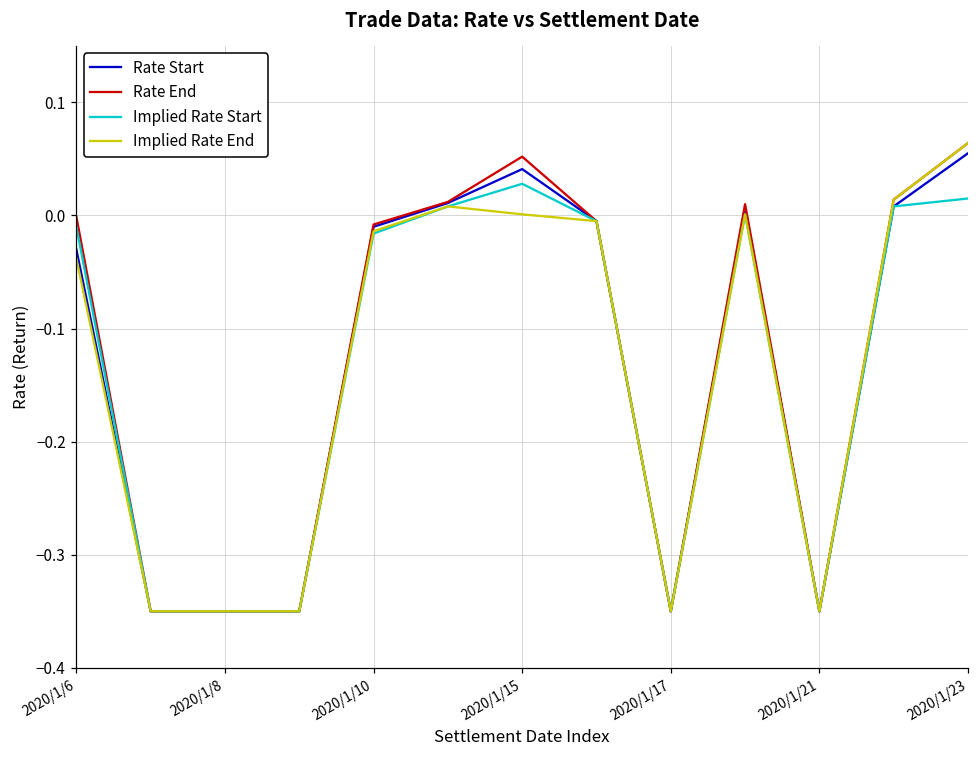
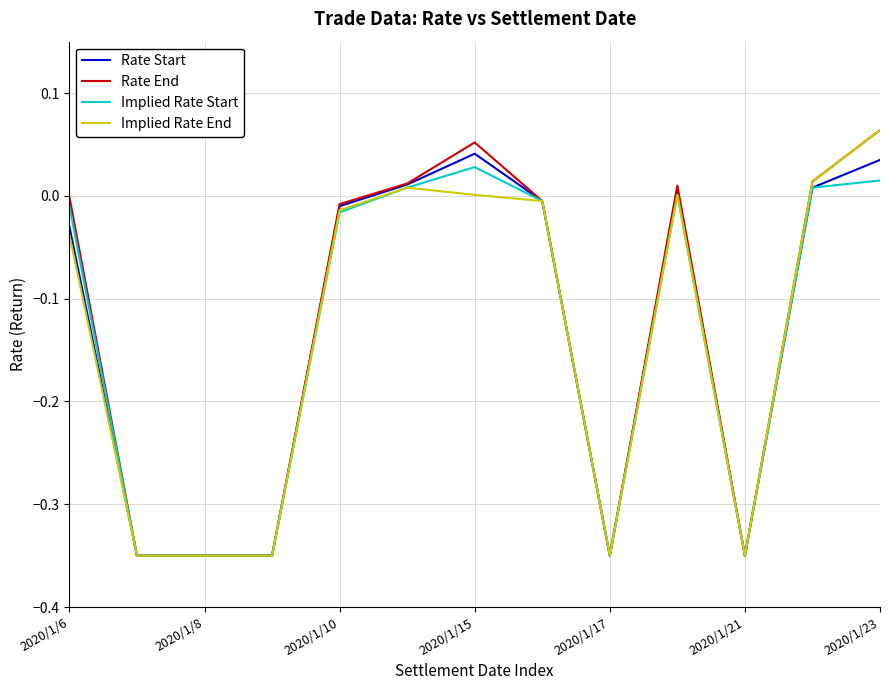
Rate Start, 2020/1/23: 0.055 -> 0.035
